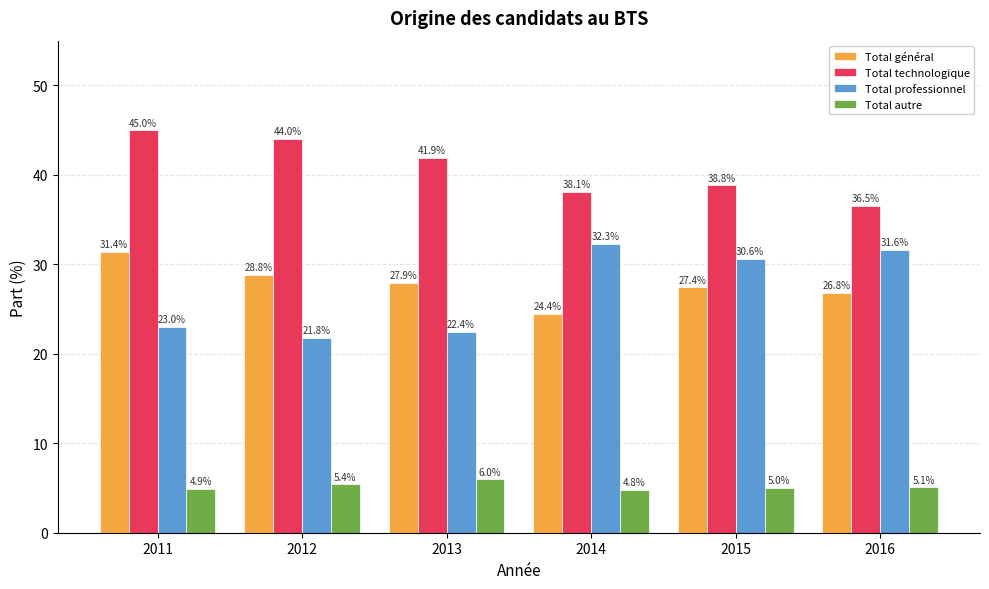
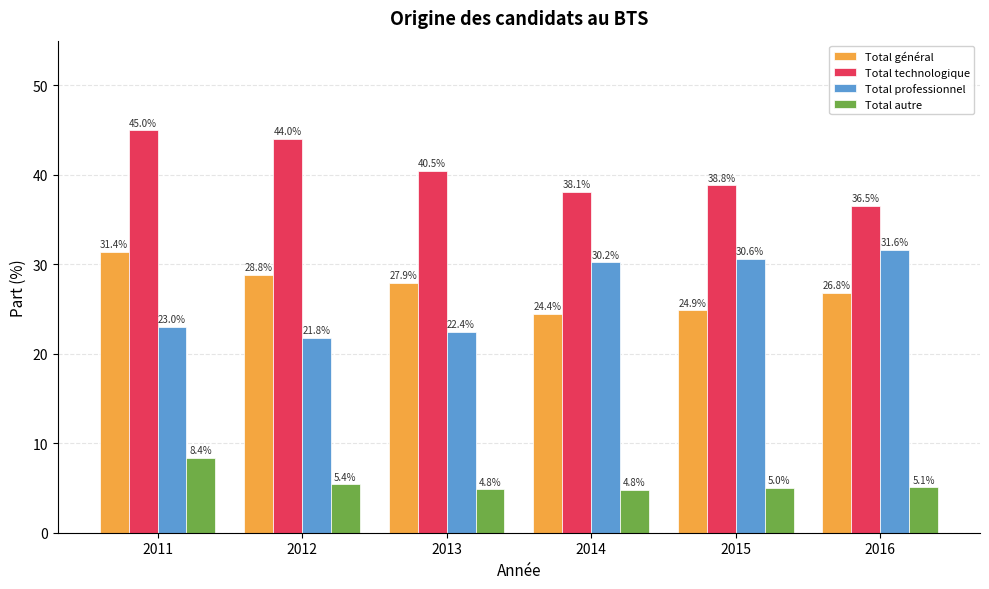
Total autre, 2011: 4.9% -> 8.4%
Total technologique, 2013: 41.9% -> 40.5%
Total autre, 2013: 6.0% -> 4.8%
Total professionnel, 2014: 32.3% -> 30.2%
Total général, 2015: 27.4% -> 24.9%
